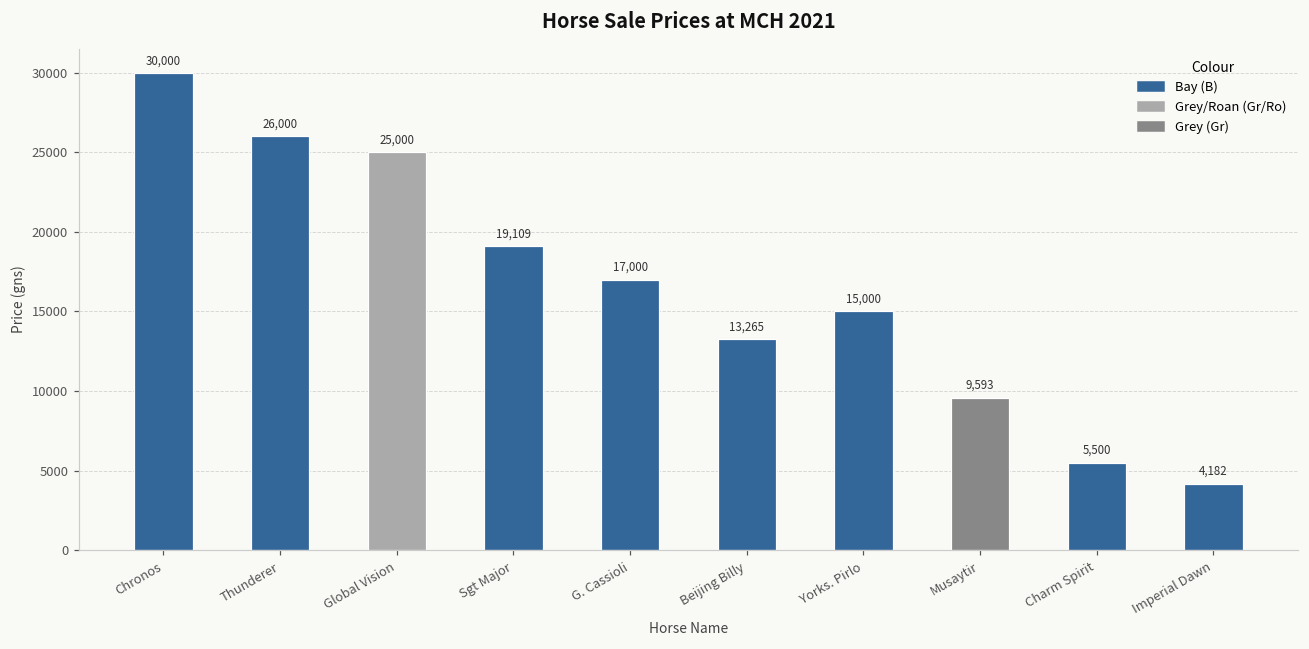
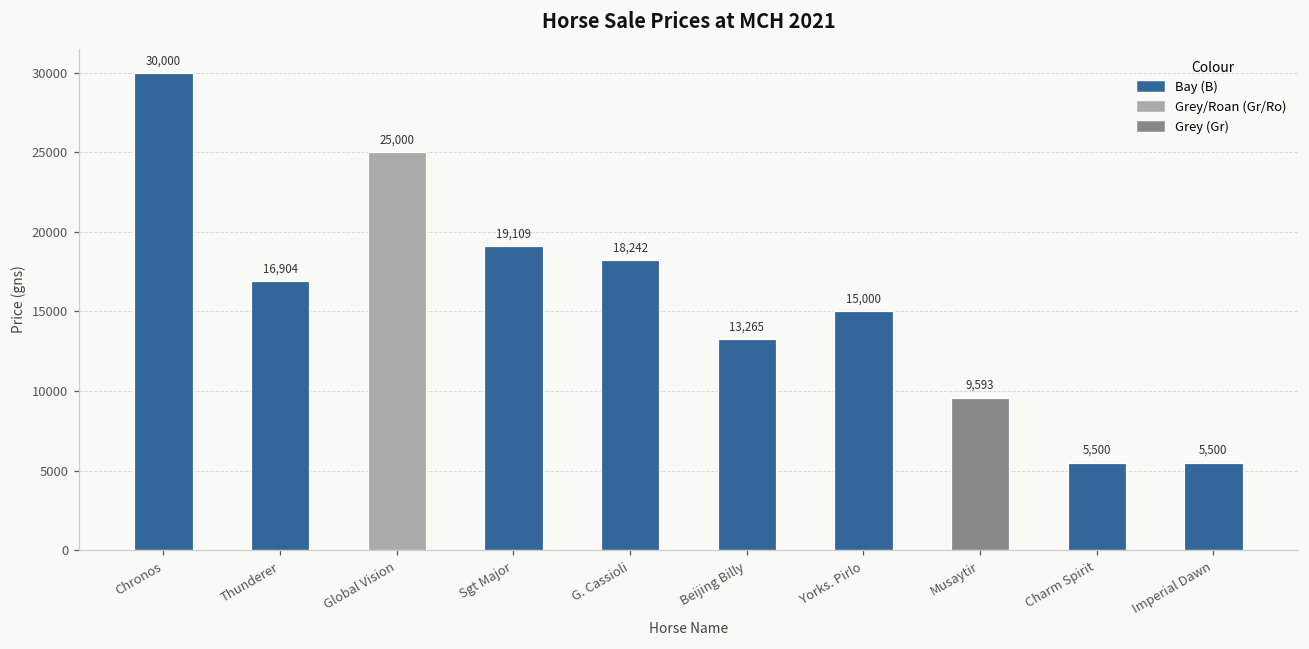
Thunderer: 26,000 -> 16,904
G. Cassioli: 17,000 -> 18,242
Imperial Dawn: 4,182 -> 5,500
